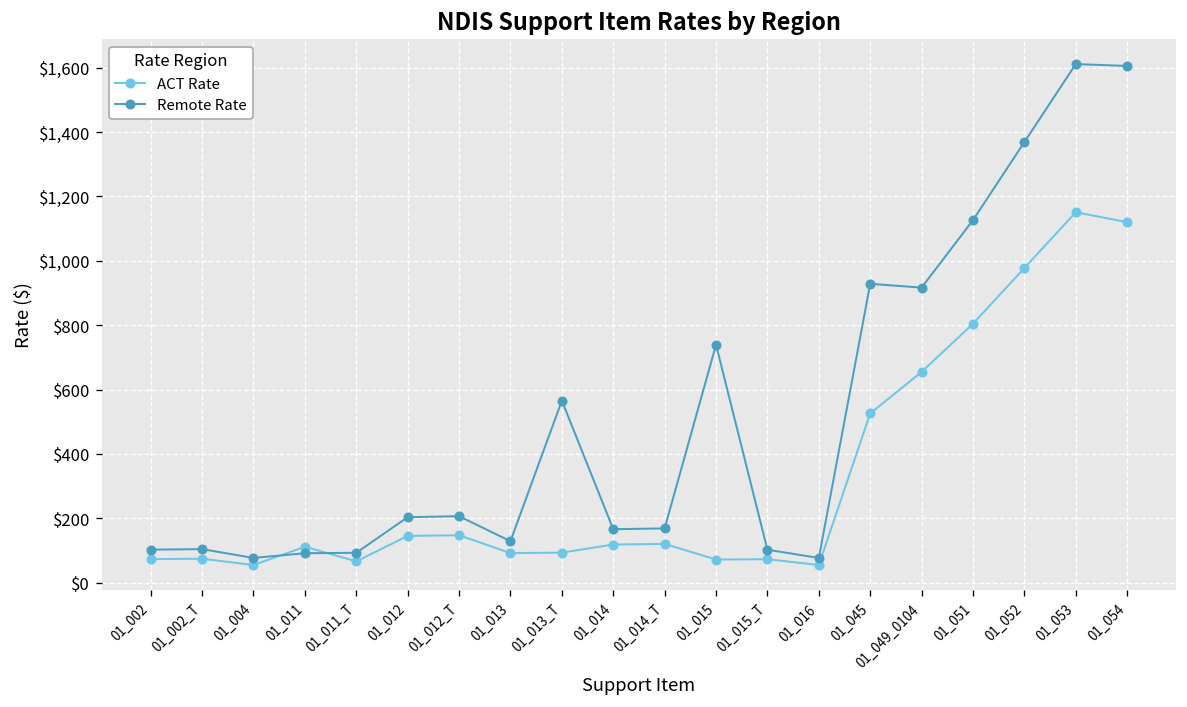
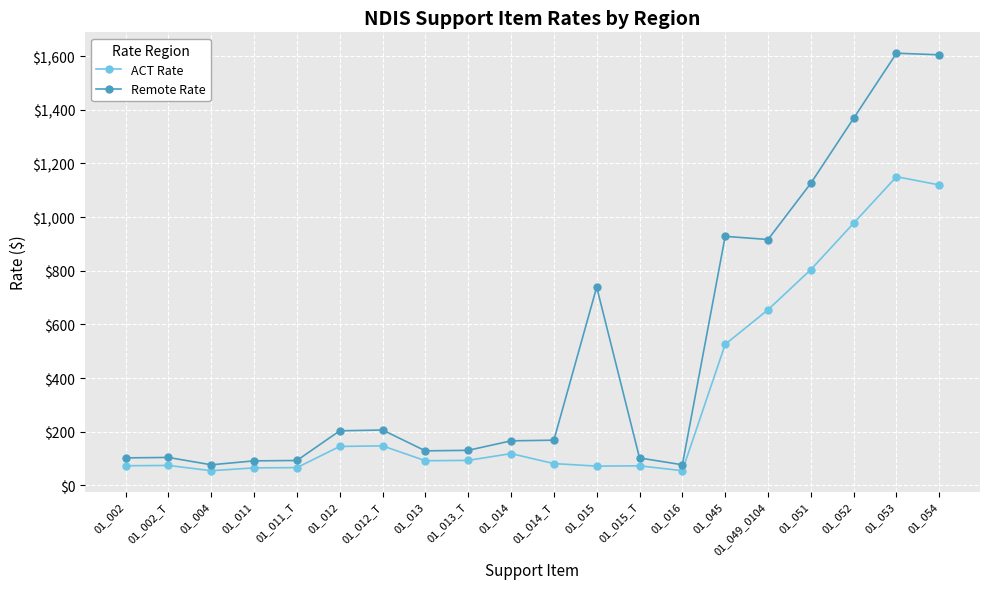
ACT Rate, 01_011: $110 -> $70
Remote Rate, 01_013_T: $570 -> $130
ACT Rate, 01_014_T: $120 -> $80
